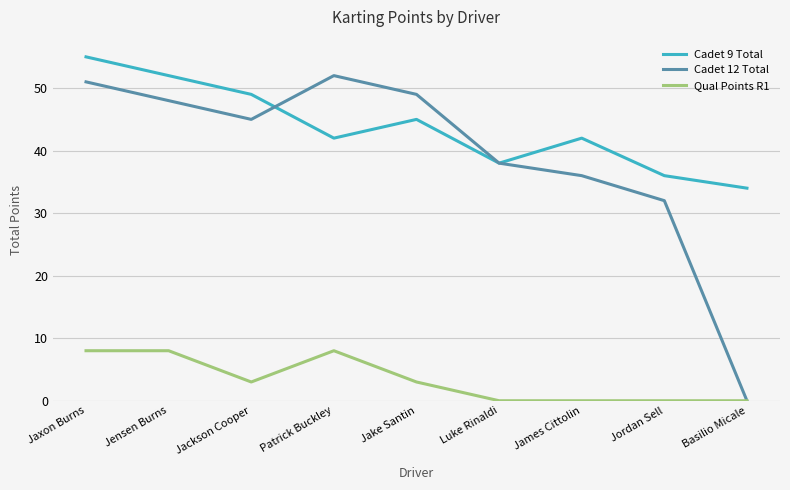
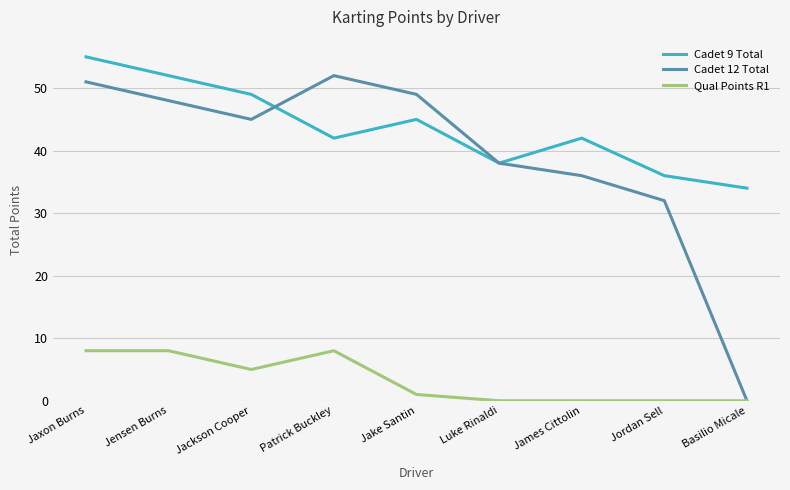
Qual Points R1, Jackson Cooper: 3 -> 5
Qual Points R1, Jake Santin: 3 -> 1
